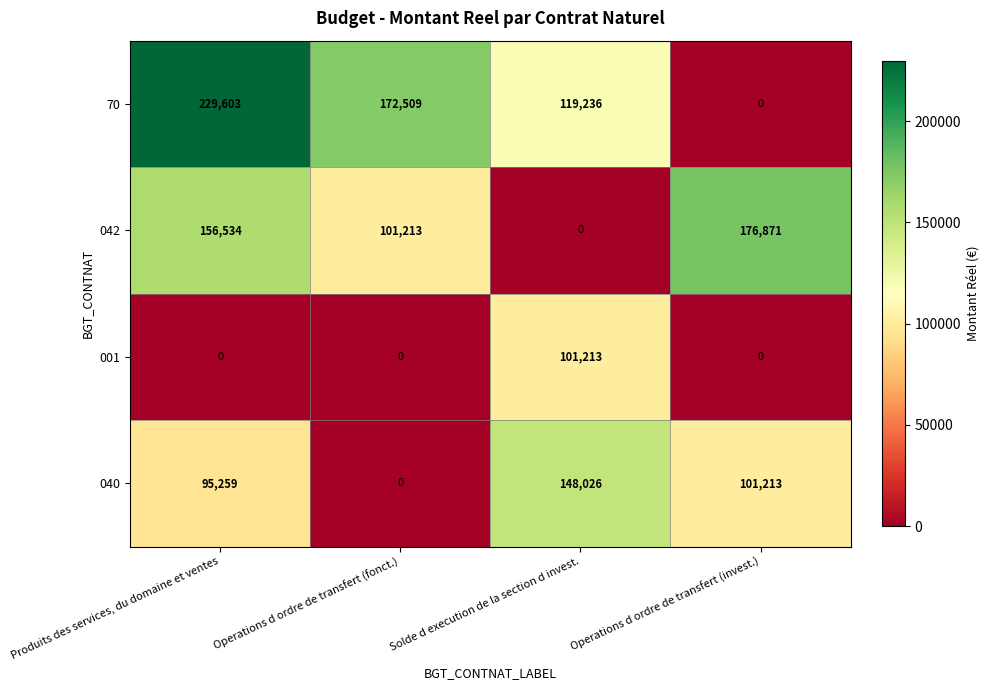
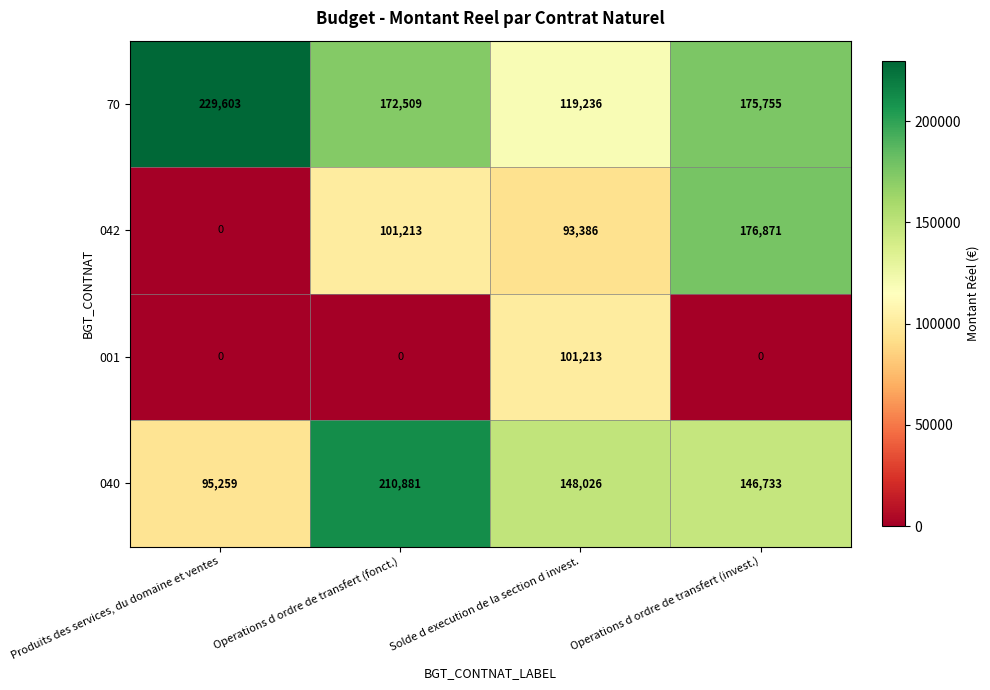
70, Operations d ordre de transfert (invest.): 0 -> 175,755
042, Produits des services, du domaine et ventes: 156,534 -> 0
042, Solde d execution de la section d invest.: 0 -> 93,386
040, Operations d ordre de transfert (fonct.): 0 -> 210,881
040, Operations d ordre de transfert (invest.): 101,213 -> 146,733
